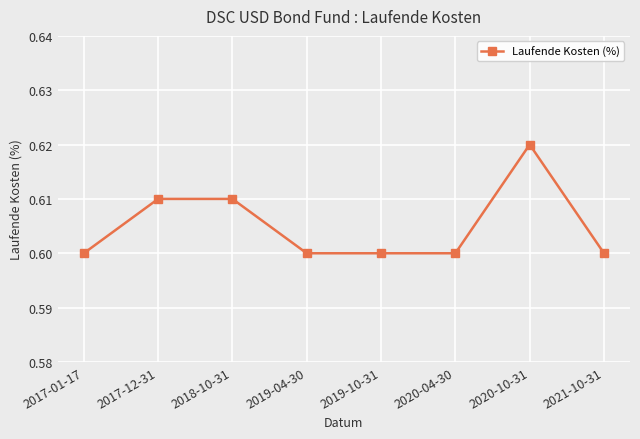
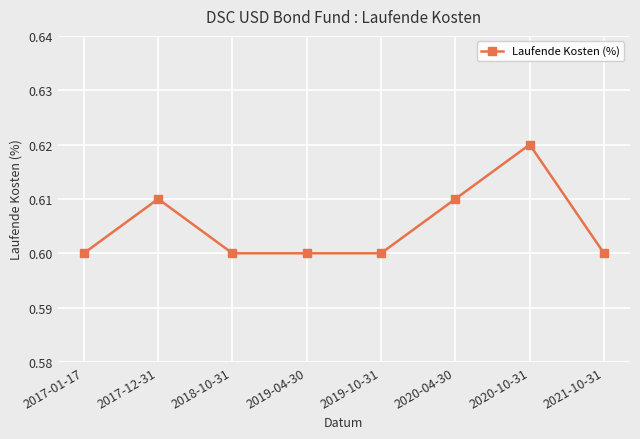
2018-10-31: 0.61 -> 0.60
2020-04-30: 0.60 -> 0.61
